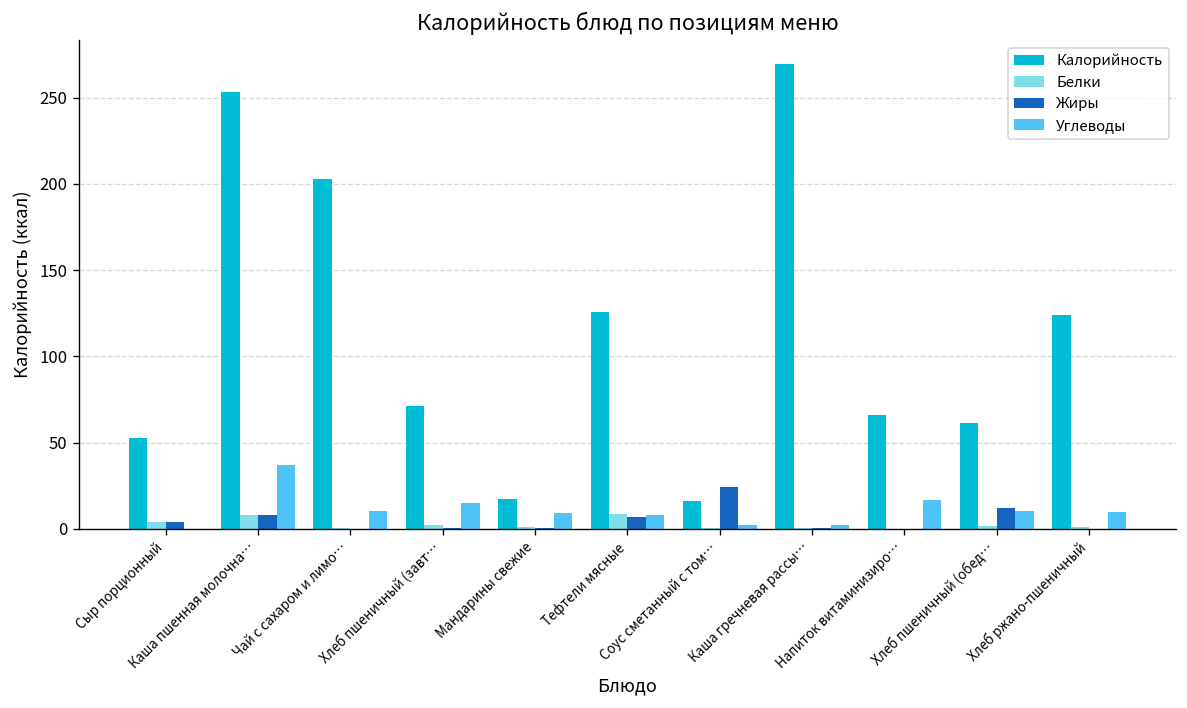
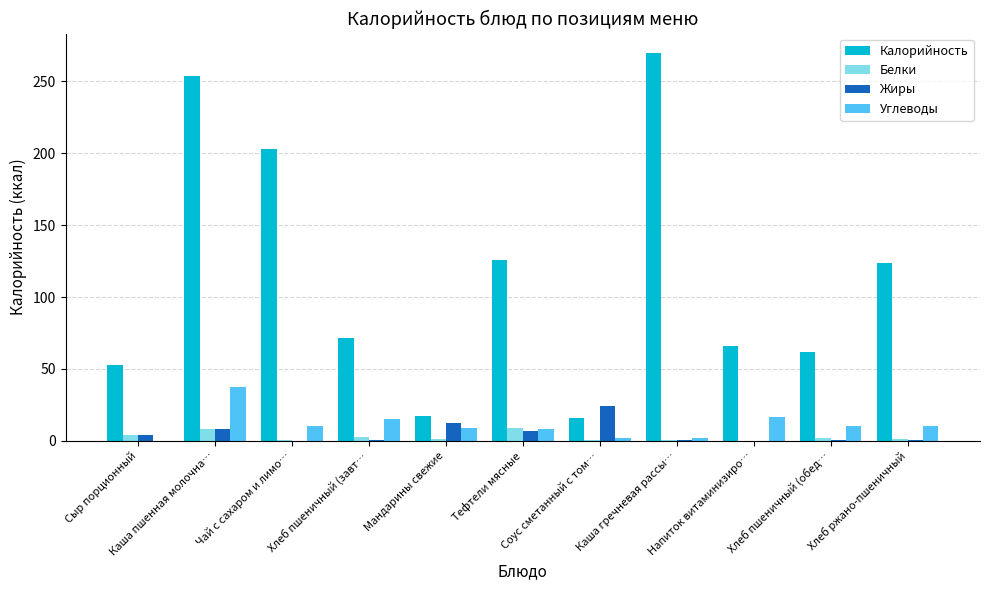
Жиры, Мандарины свежие: 0 -> 12
Жиры, Хлеб пшеничный (обед…: 12 -> 0
